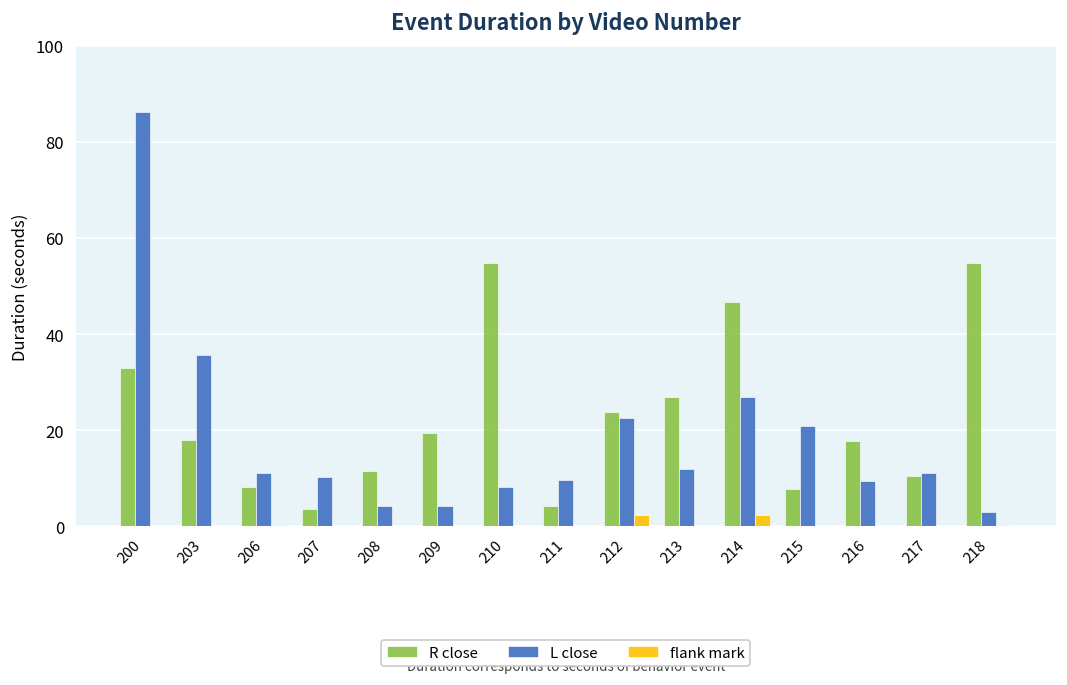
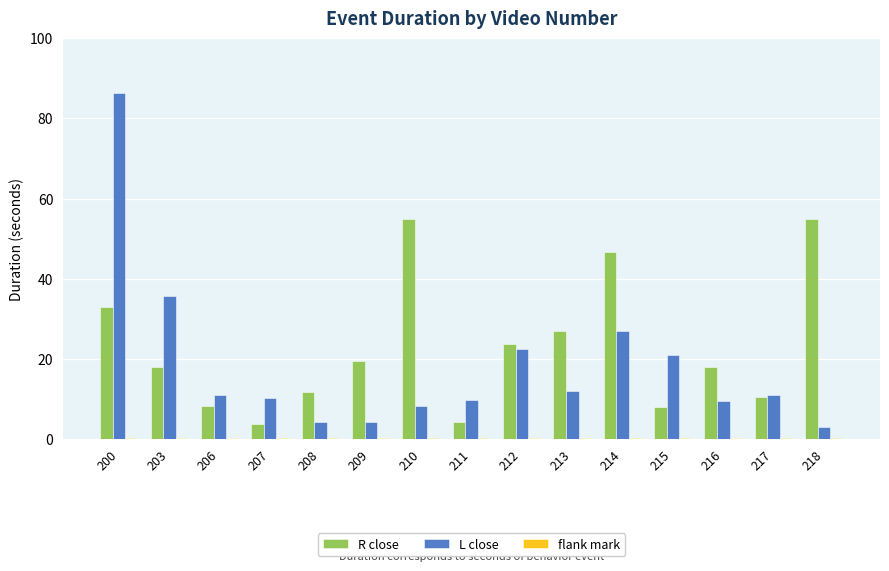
flank mark, 212: 2 -> 0
flank mark, 214: 2 -> 0
